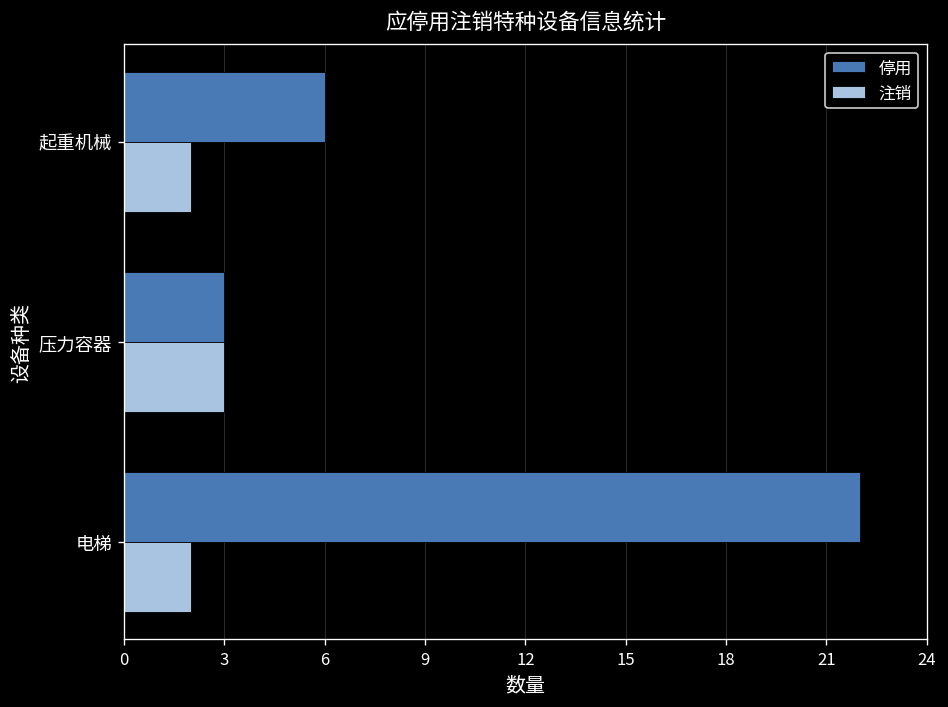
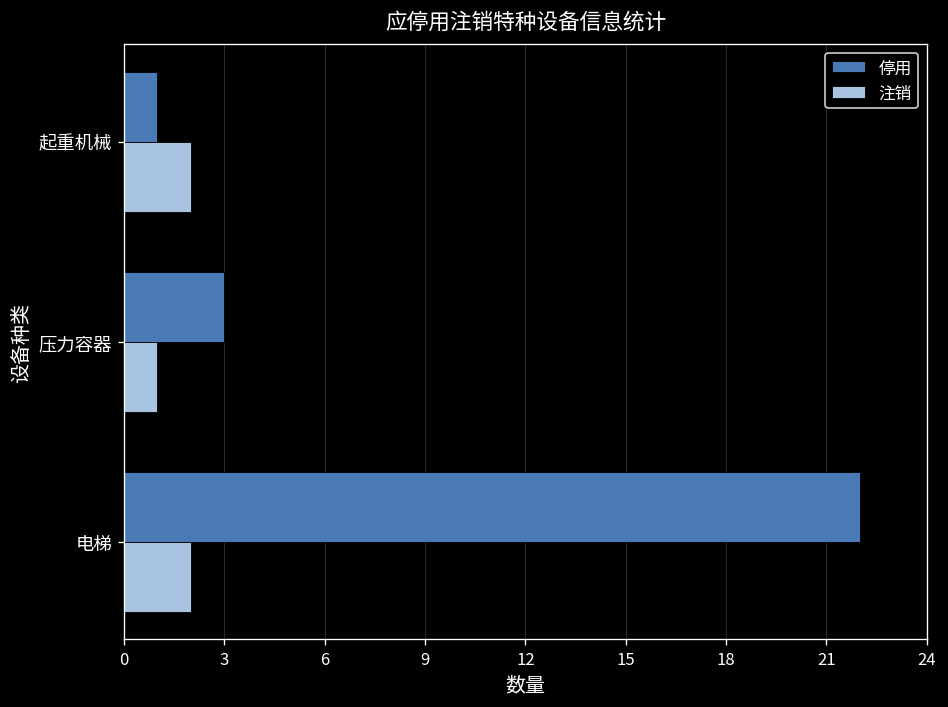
停用, 起重机械: 6 -> 1
注销, 压力容器: 3 -> 1
